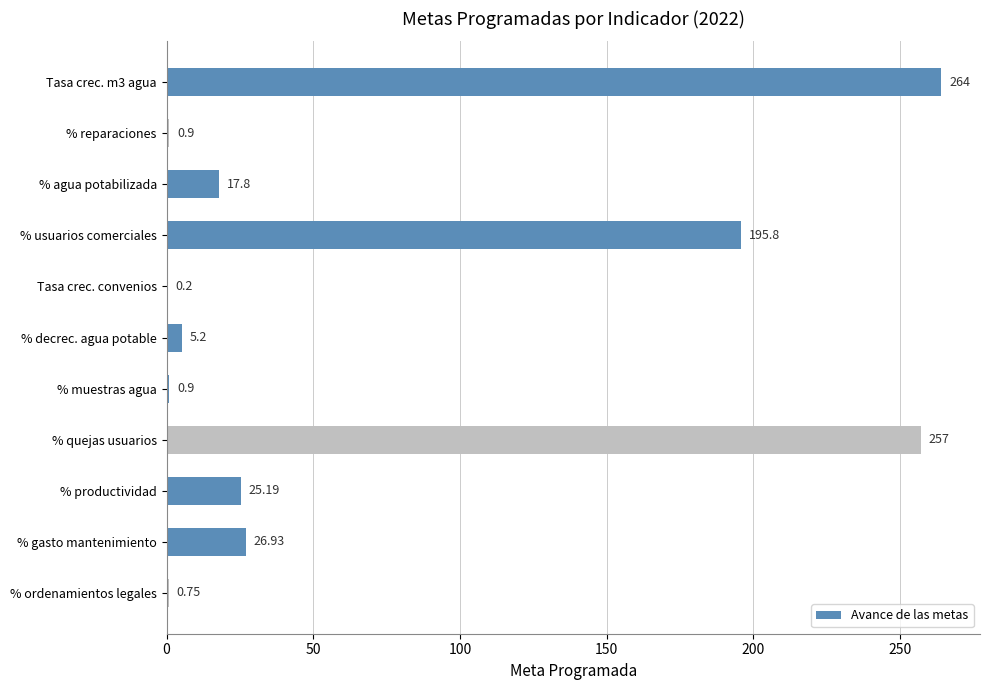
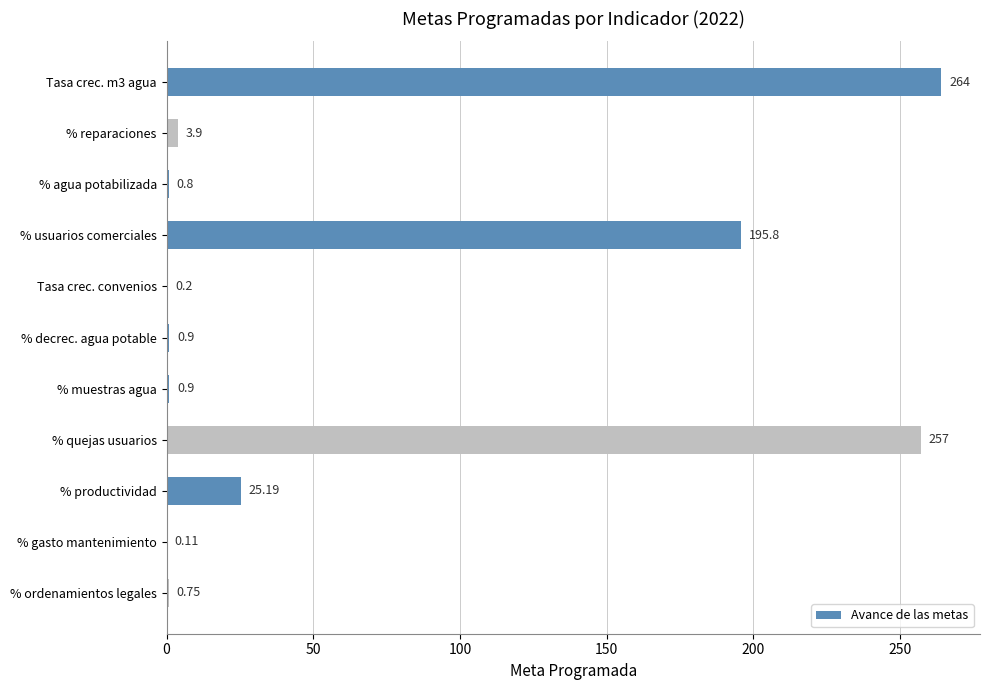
% reparaciones: 0.9 -> 3.9
% agua potabilizada: 17.8 -> 0.8
% decrec. agua potable: 5.2 -> 0.9
% gasto mantenimiento: 26.93 -> 0.11
